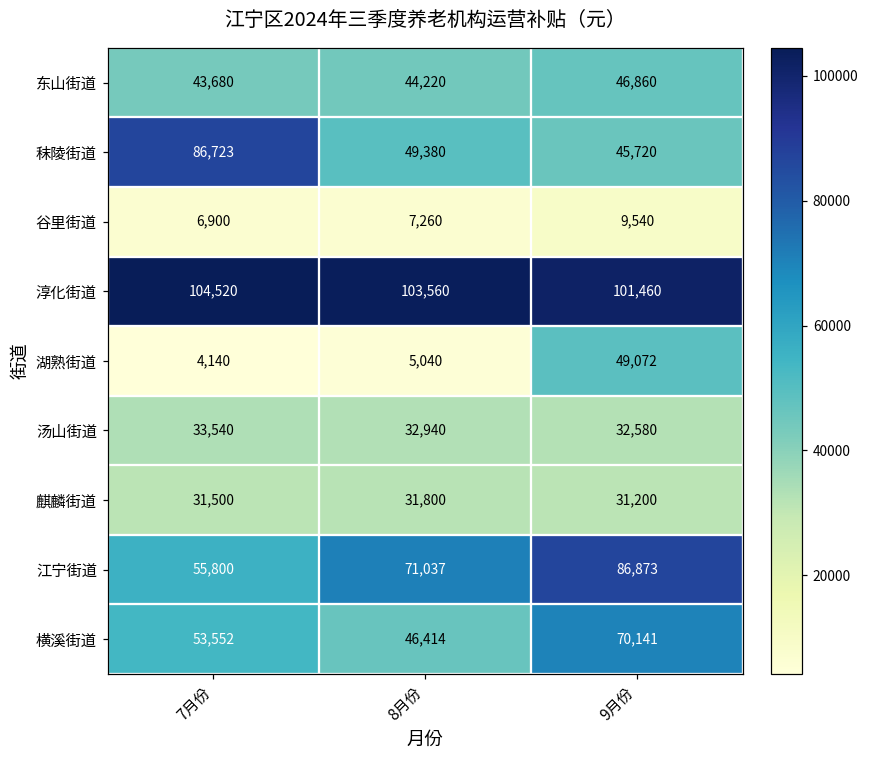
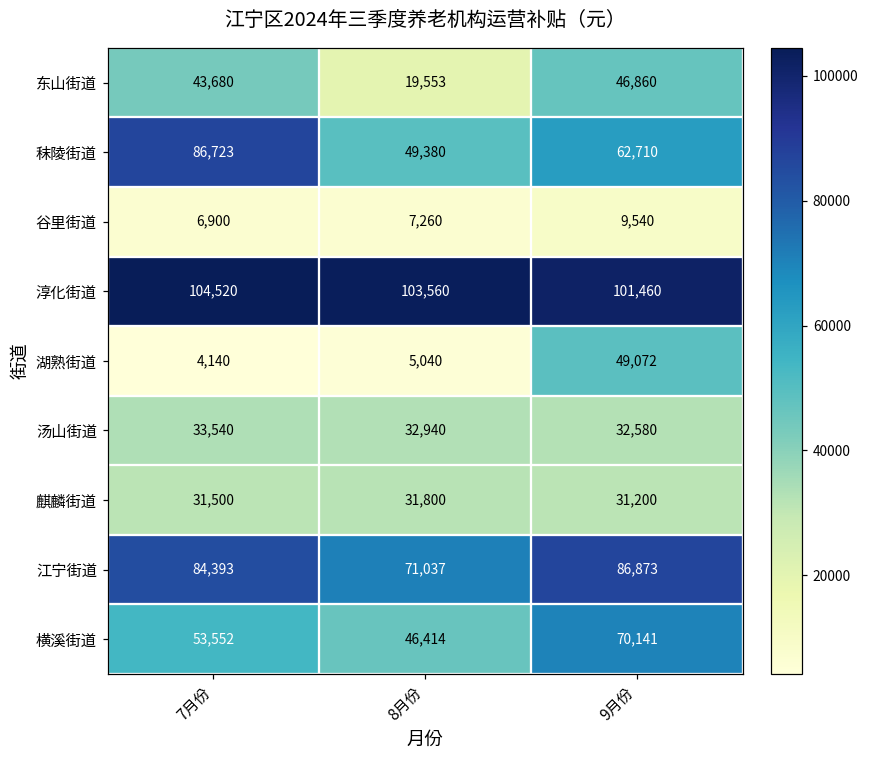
东山街道, 8月份: 44,220 -> 19,553
秣陵街道, 9月份: 45,720 -> 62,710
江宁街道, 7月份: 55,800 -> 84,393
